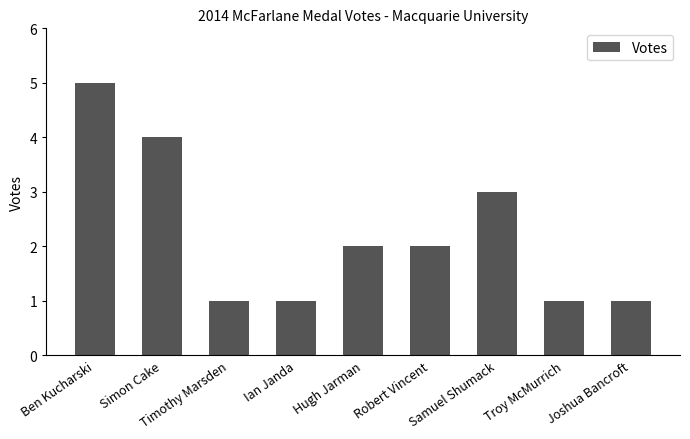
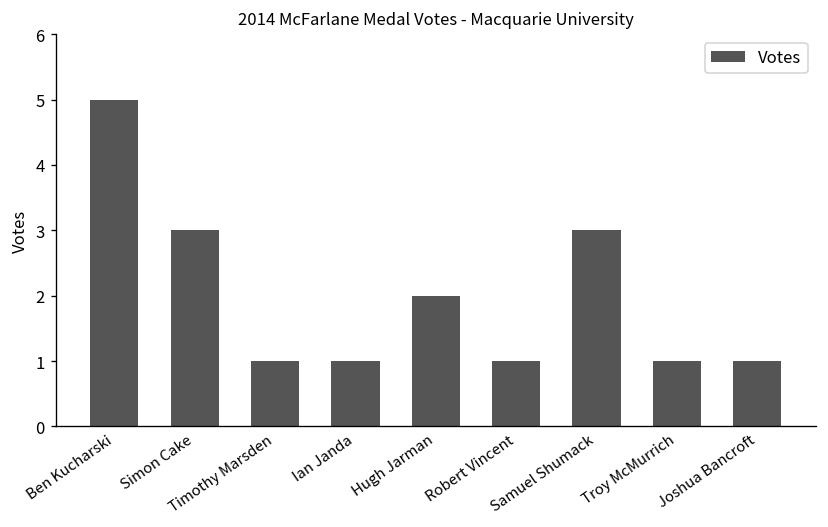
Simon Cake: 4 -> 3
Robert Vincent: 2 -> 1
